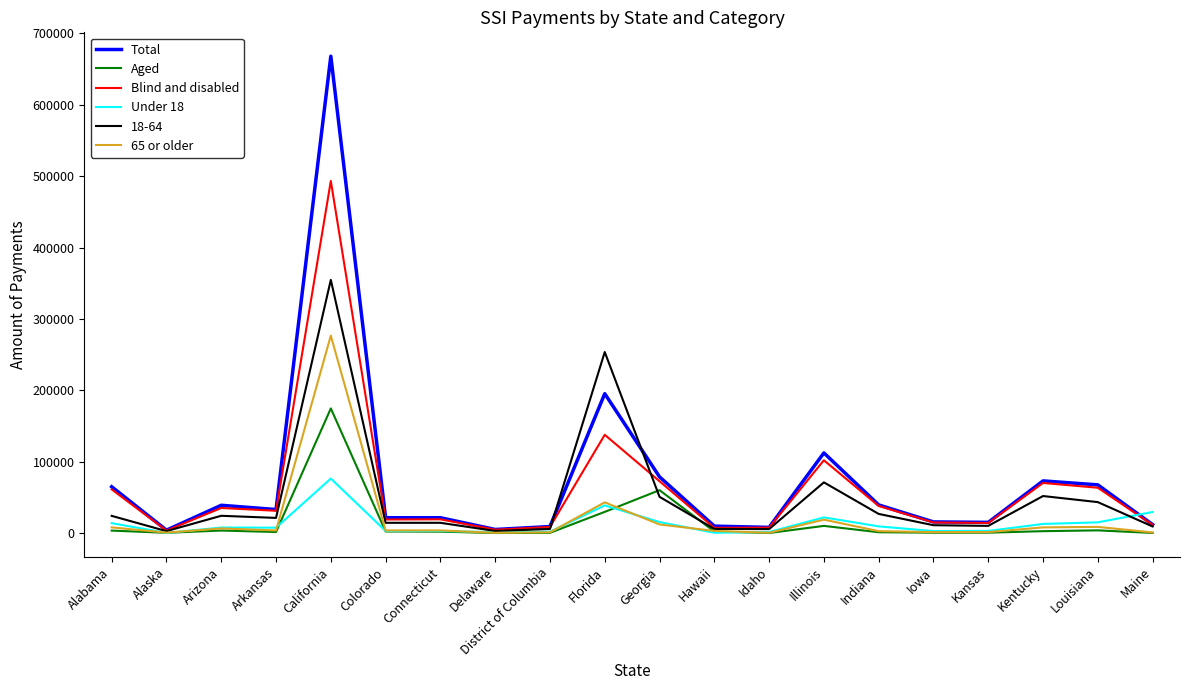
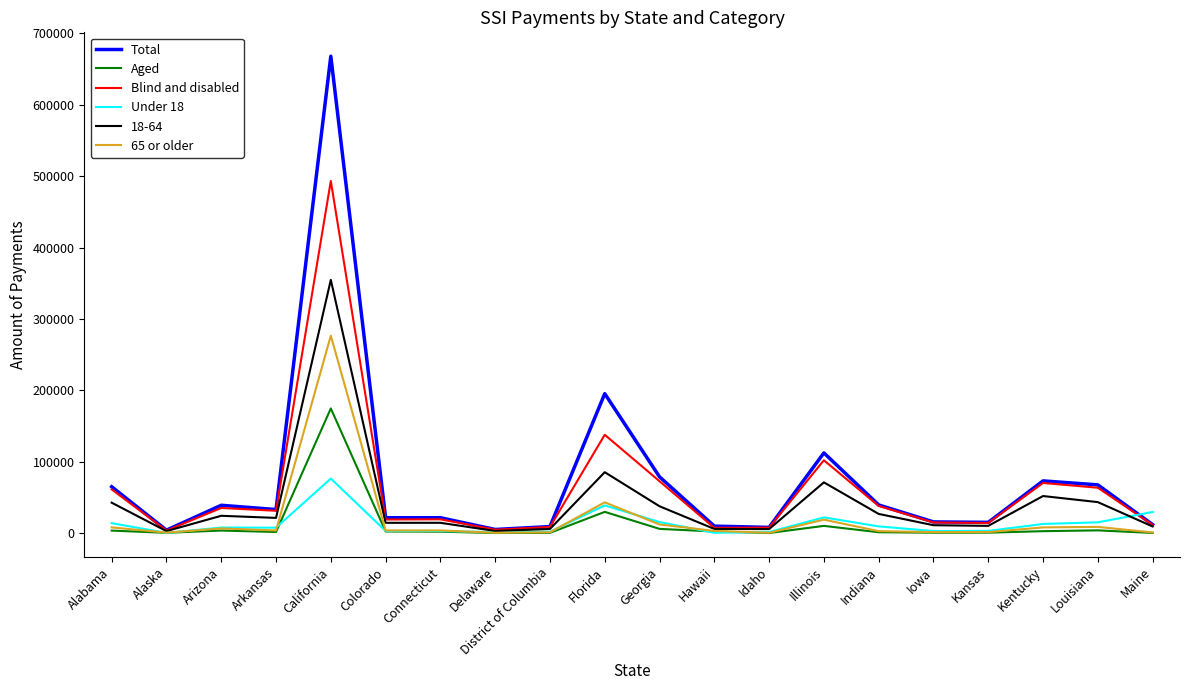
18-64, Alabama: 20000 -> 40000
18-64, Florida: 250000 -> 90000
Aged, Georgia: 60000 -> 10000
18-64, Georgia: 50000 -> 40000
